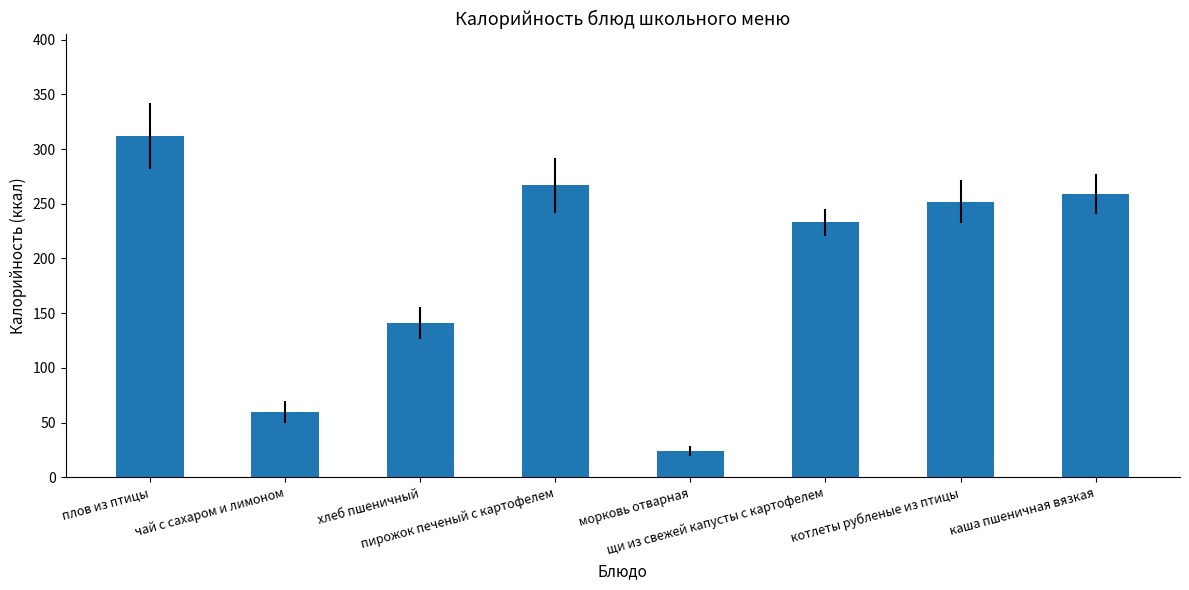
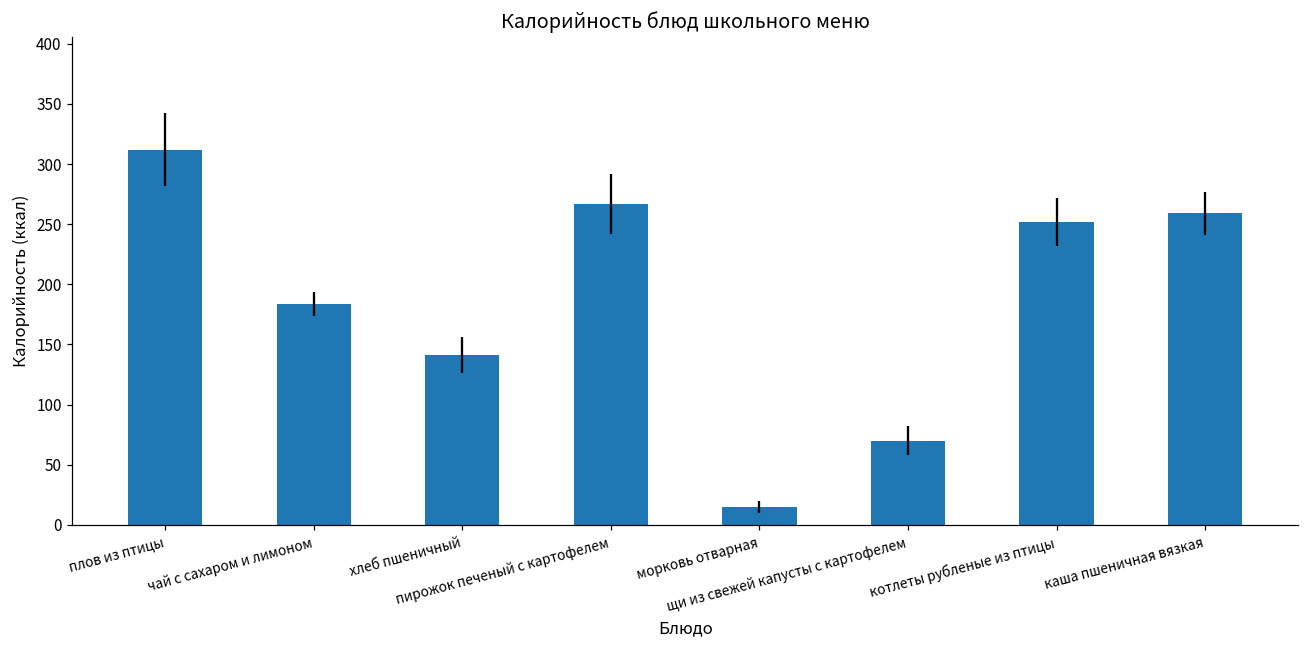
чай с сахаром и лимоном: 60 -> 184
морковь отварная: 24 -> 15
щи из свежей капусты с картофелем: 233 -> 70
